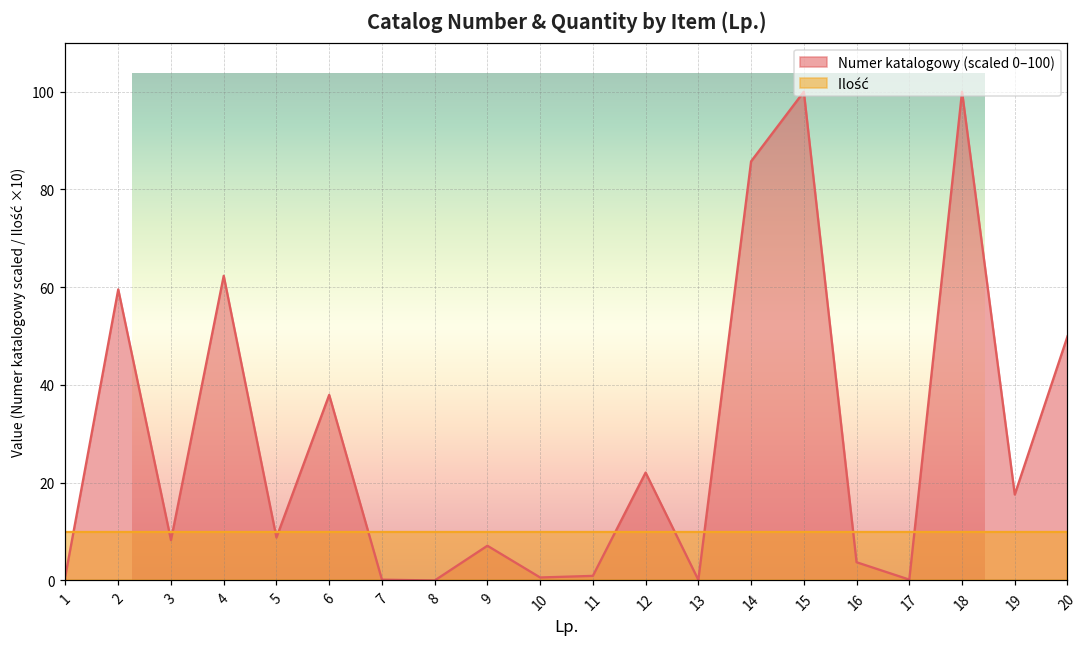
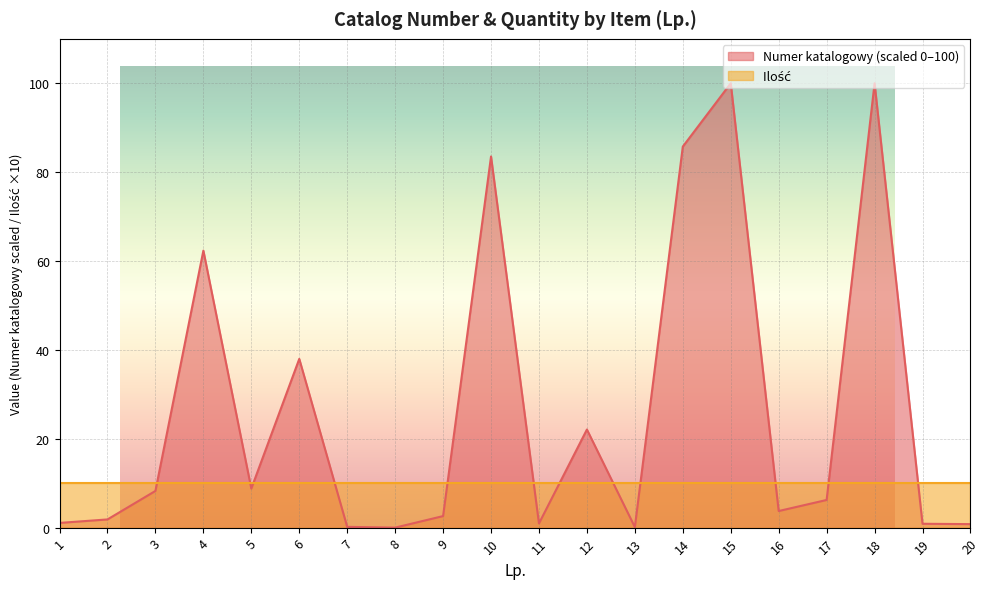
Numer katalogowy (scaled 0–100), 2: 60 -> 2
Numer katalogowy (scaled 0–100), 9: 7 -> 3
Numer katalogowy (scaled 0–100), 10: 1 -> 84
Numer katalogowy (scaled 0–100), 17: 0 -> 6
Numer katalogowy (scaled 0–100), 19: 18 -> 1
Numer katalogowy (scaled 0–100), 20: 50 -> 1
